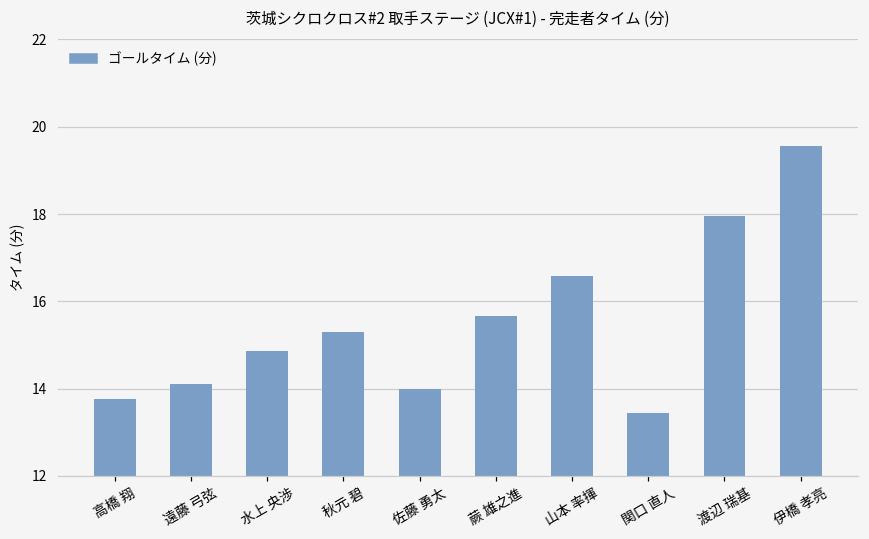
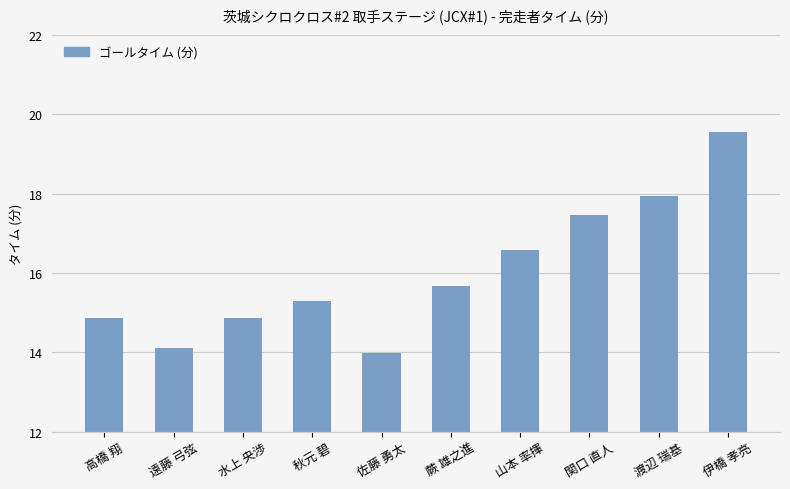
高橋 翔: 13.8 -> 14.9
関口 直人: 13.5 -> 17.5
